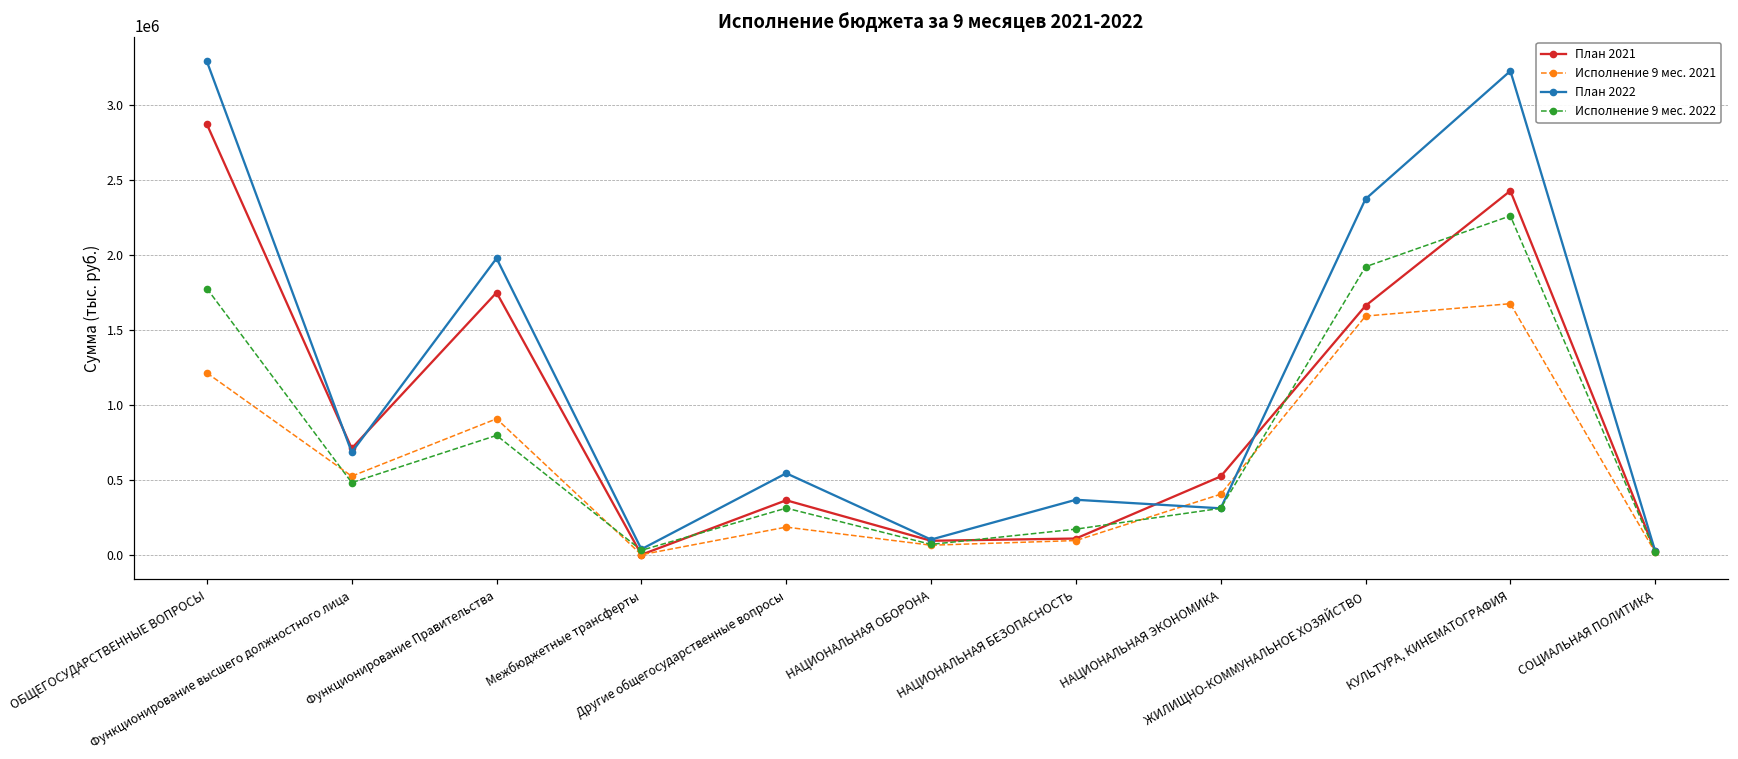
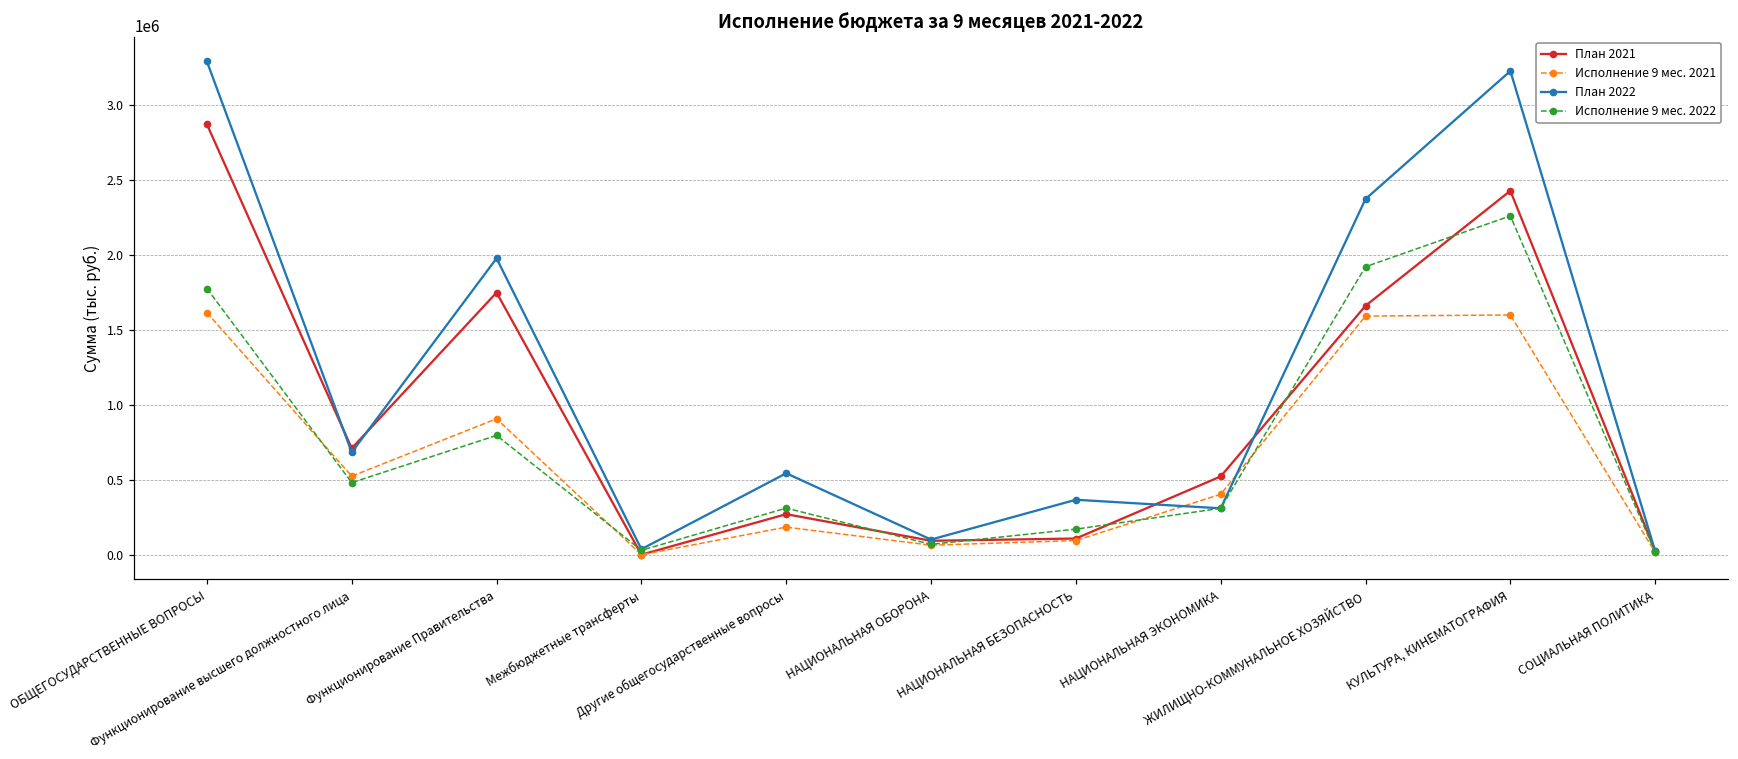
Исполнение 9 мес. 2021, ОБЩЕГОСУДАРСТВЕННЫЕ ВОПРОСЫ: 1210000 -> 1620000
План 2021, Другие общегосударственные вопросы: 360000 -> 270000
Исполнение 9 мес. 2021, КУЛЬТУРА, КИНЕМАТОГРАФИЯ: 1680000 -> 1600000
